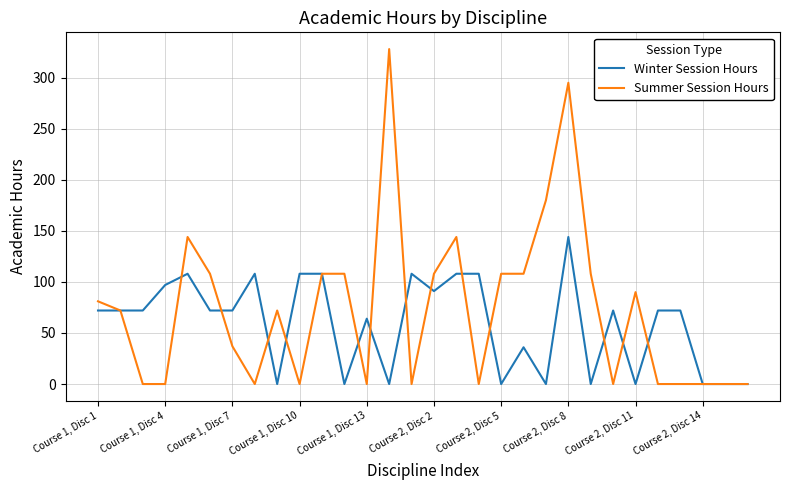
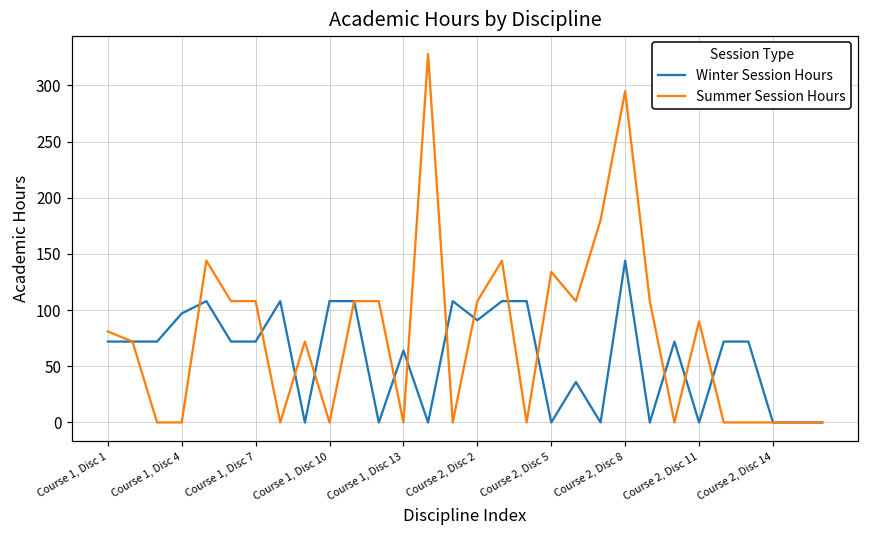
Summer Session Hours, Course 1, Disc 7: 37 -> 108
Summer Session Hours, Course 2, Disc 5: 108 -> 134
